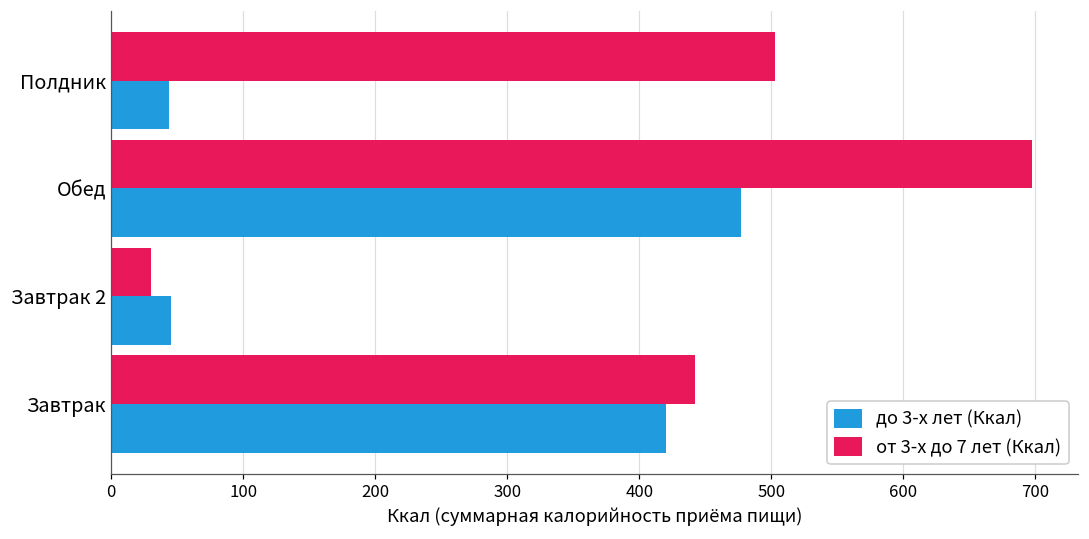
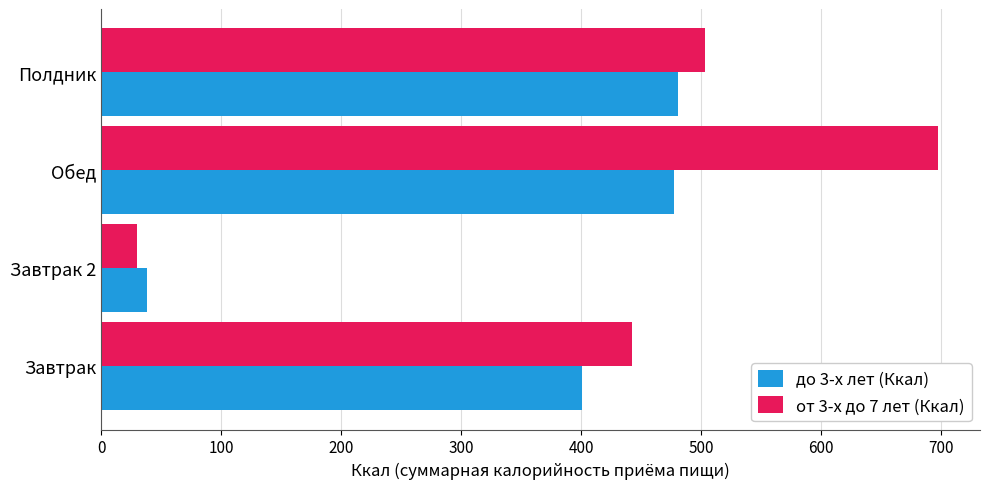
до 3-х лет (Ккал), Полдник: 44 -> 481
до 3-х лет (Ккал), Завтрак 2: 45 -> 38
до 3-х лет (Ккал), Завтрак: 421 -> 401
